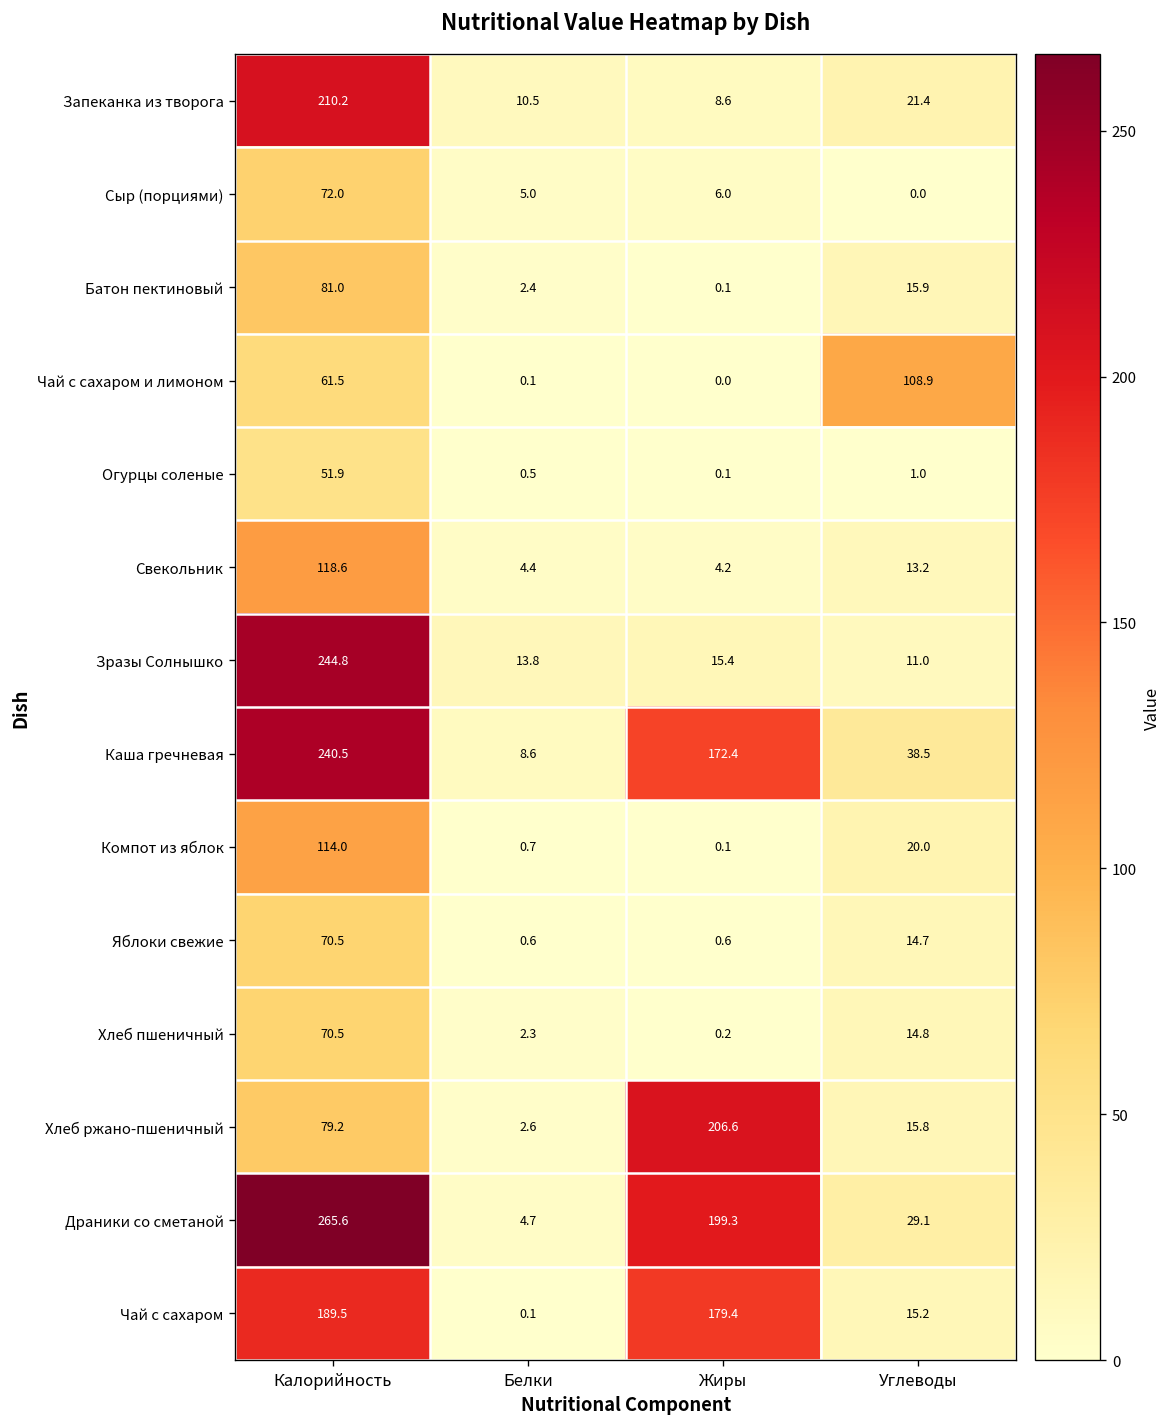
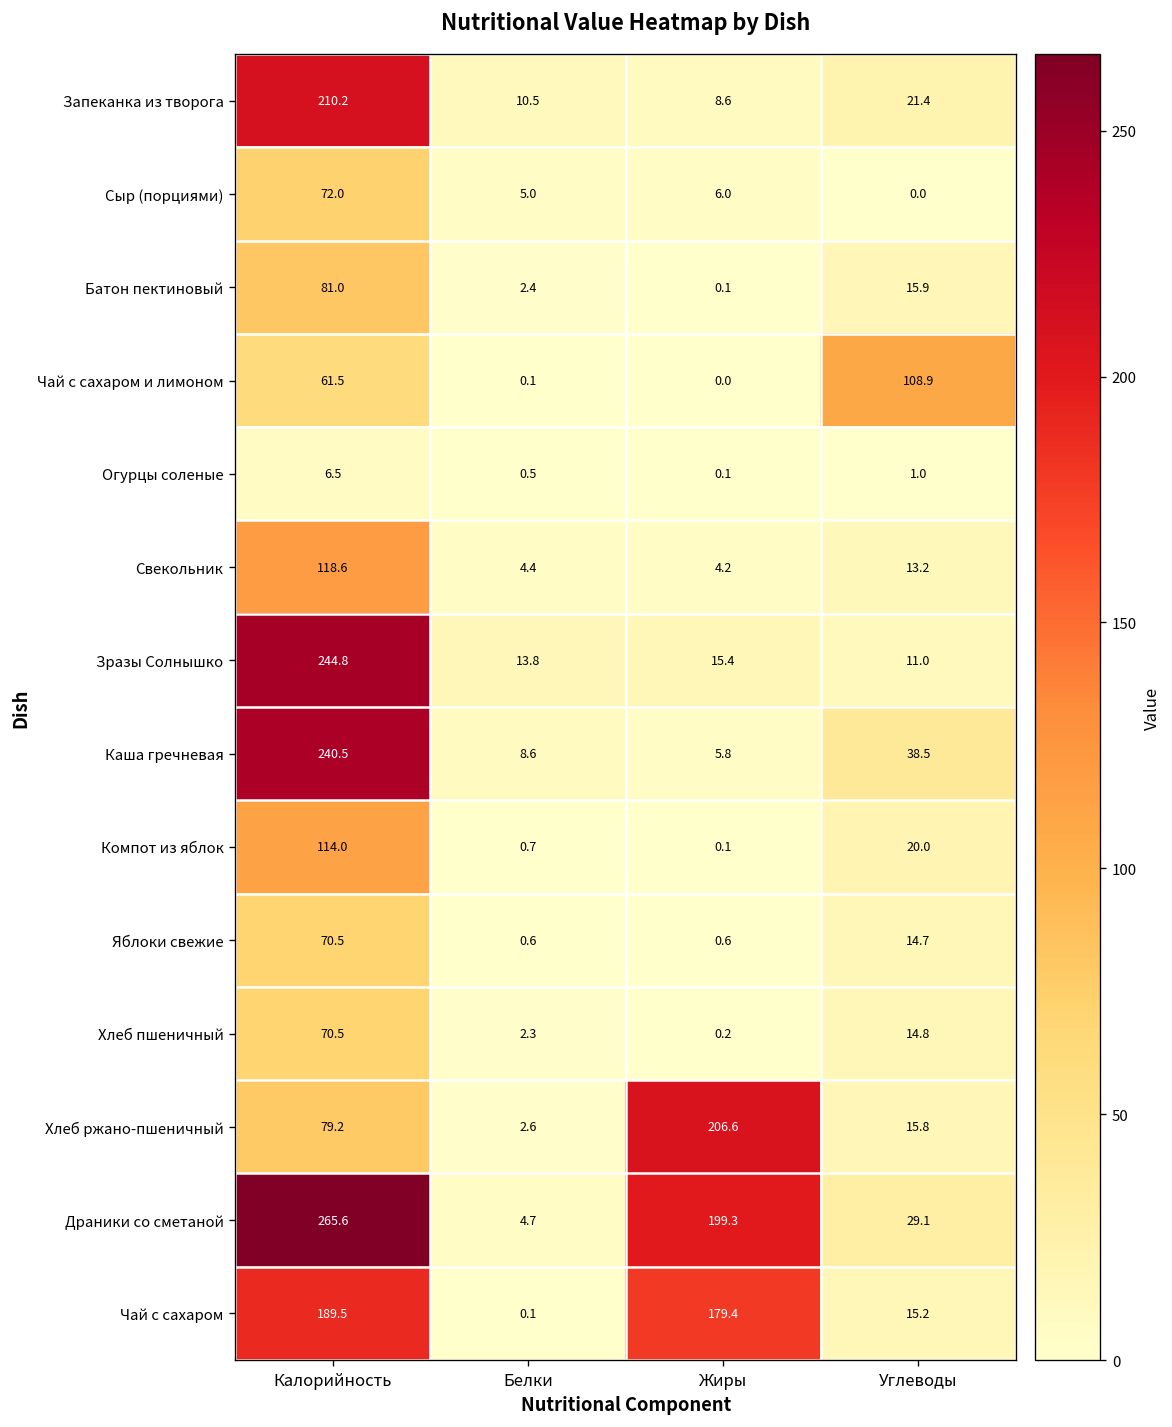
Огурцы соленые, Калорийность: 51.9 -> 6.5
Каша гречневая, Жиры: 172.4 -> 5.8
